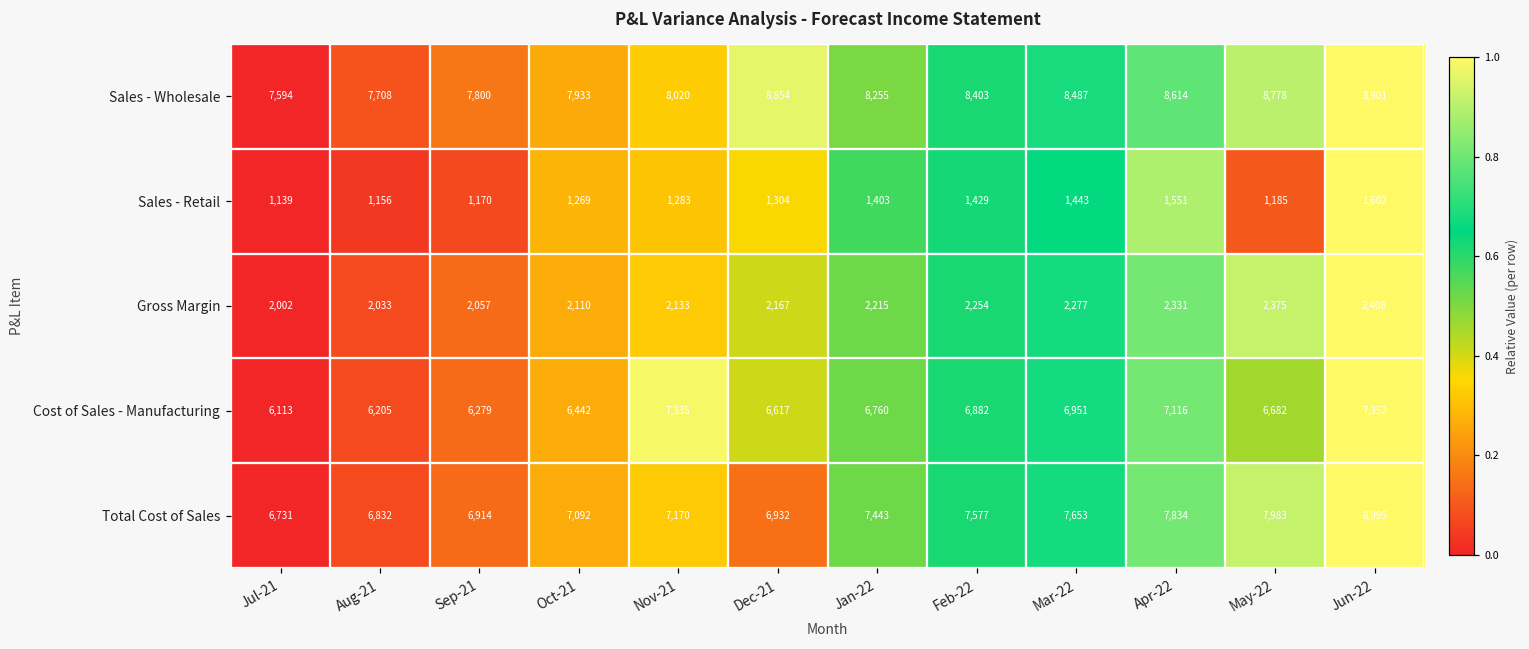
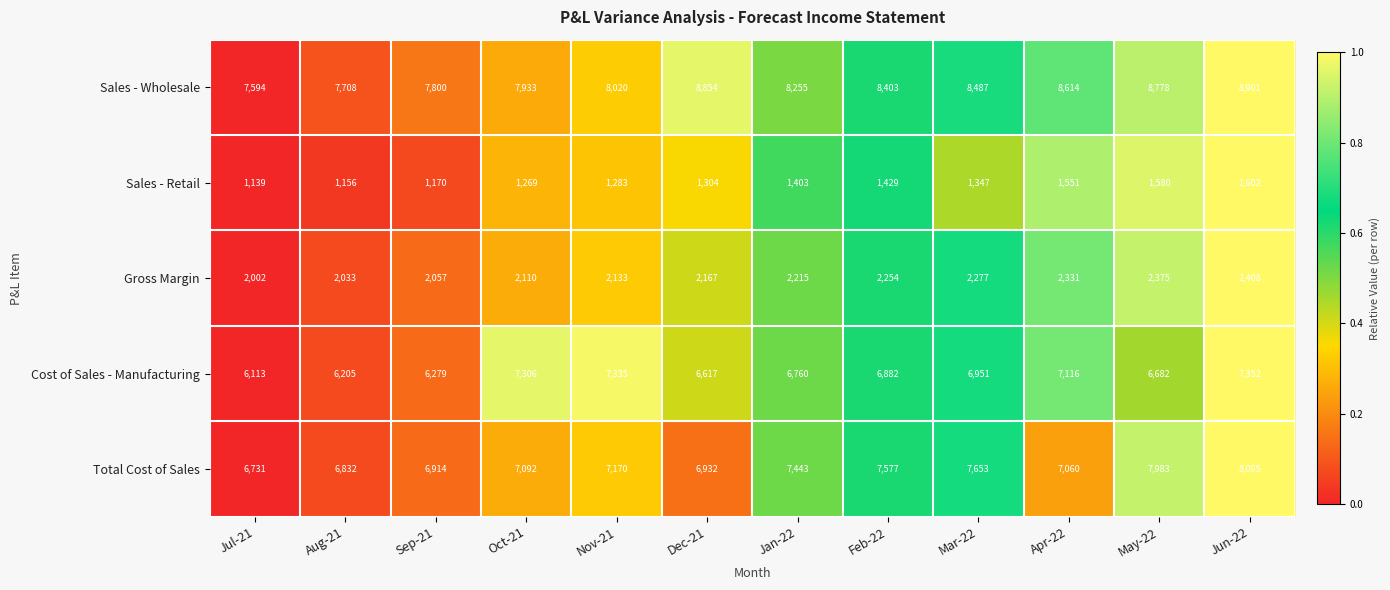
Sales - Retail, Mar-22: 1,443 -> 1,347
Sales - Retail, May-22: 1,185 -> 1,580
Cost of Sales - Manufacturing, Oct-21: 6,442 -> 7,306
Total Cost of Sales, Apr-22: 7,834 -> 7,060
